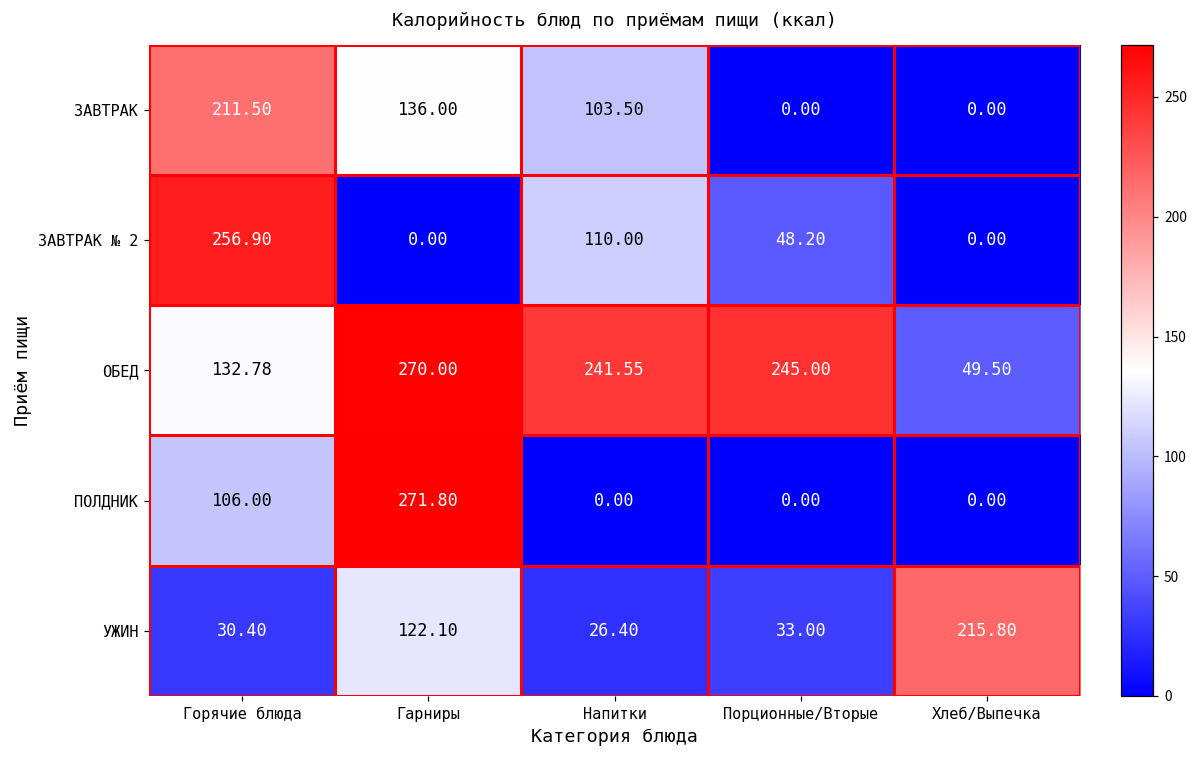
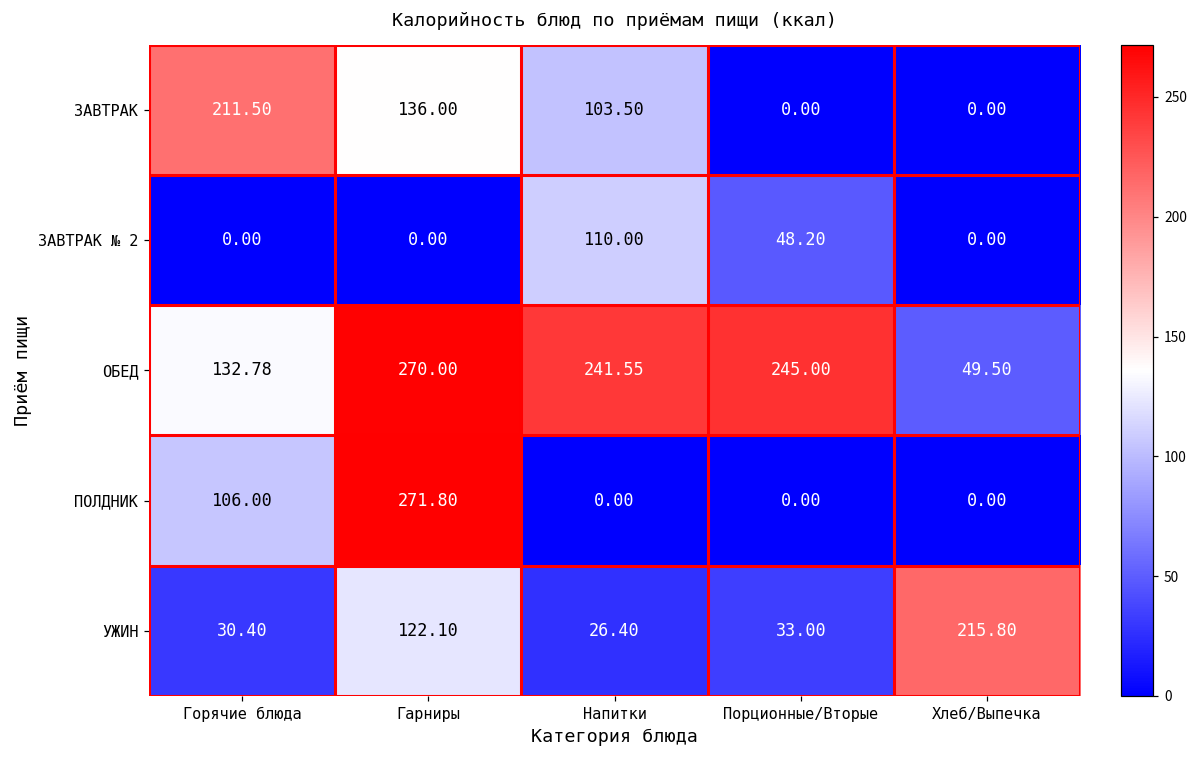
ЗАВТРАК № 2, Горячие блюда: 256.90 -> 0.00
